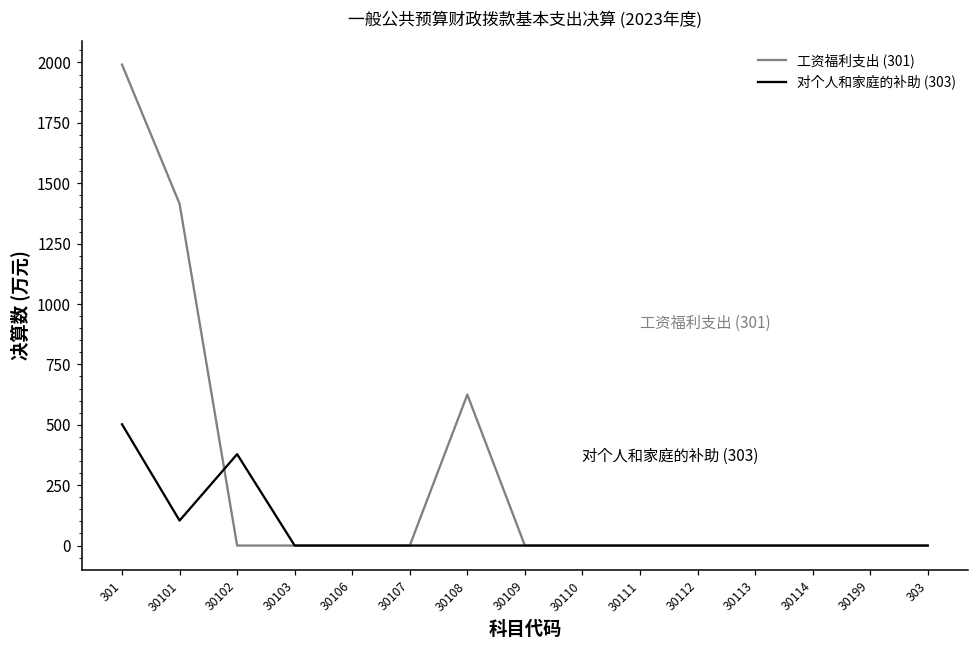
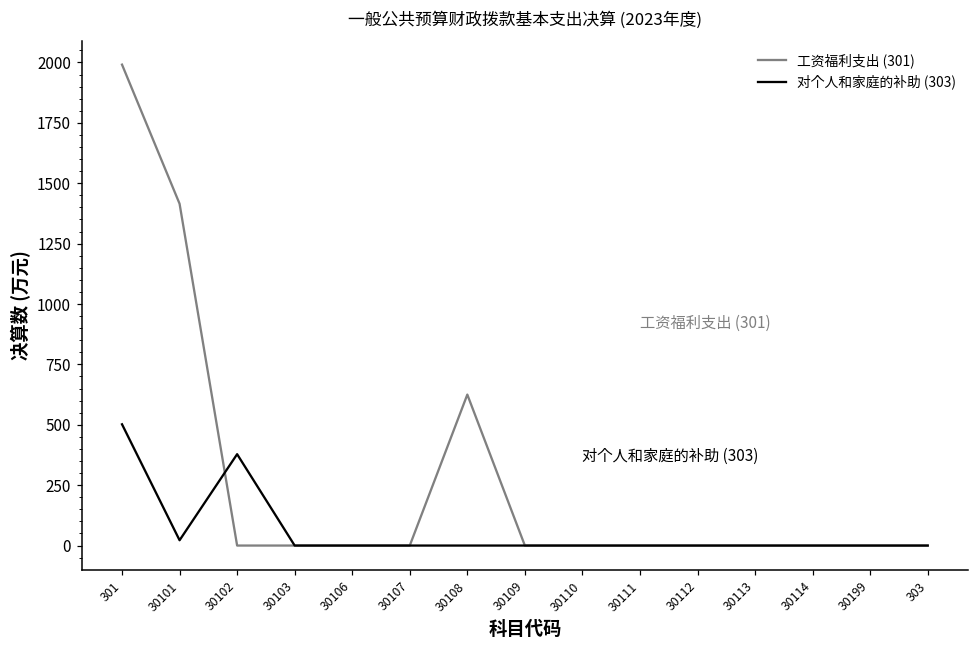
对个人和家庭的补助 (303), 30101: 100 -> 20
